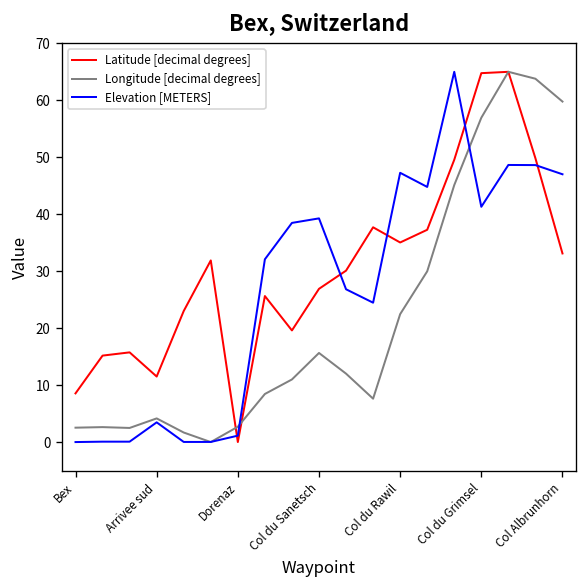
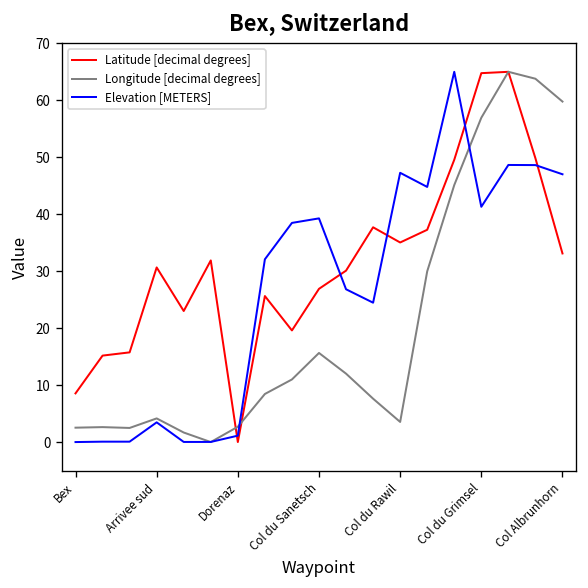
Latitude [decimal degrees], Arrivee sud: 12 -> 31
Longitude [decimal degrees], Col du Rawil: 22 -> 4
